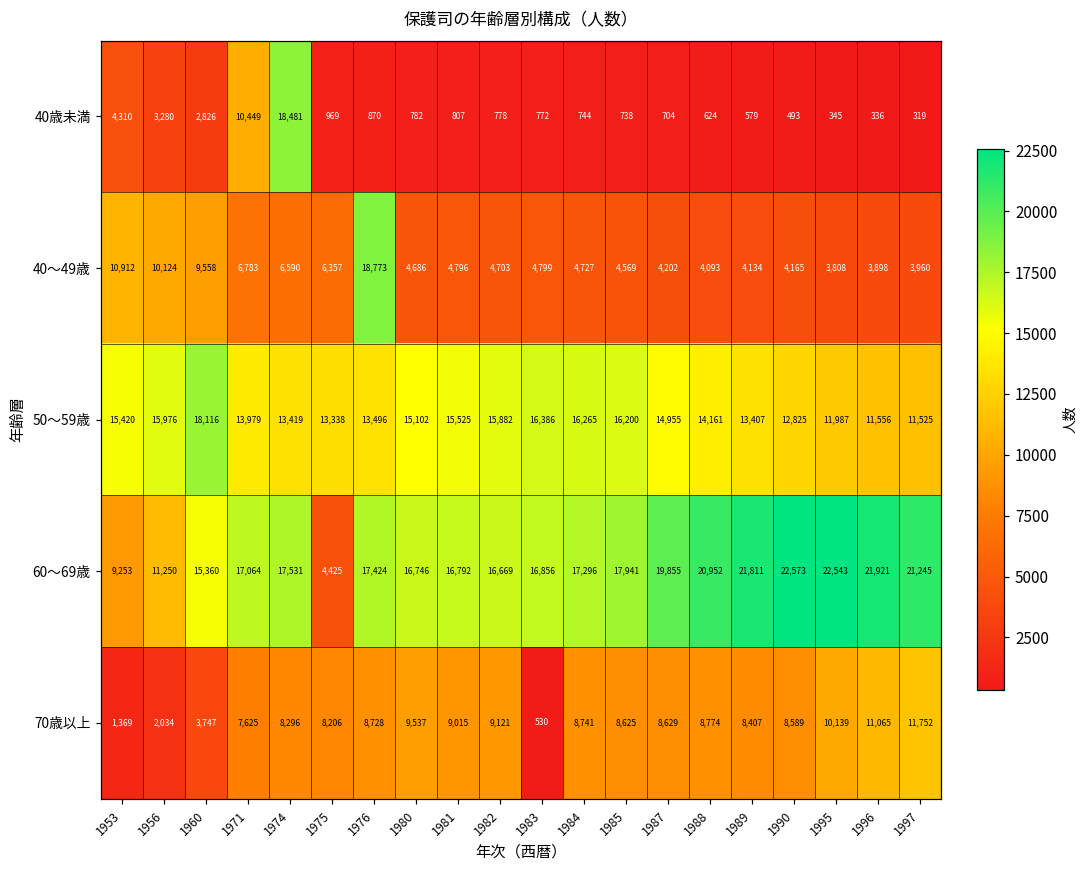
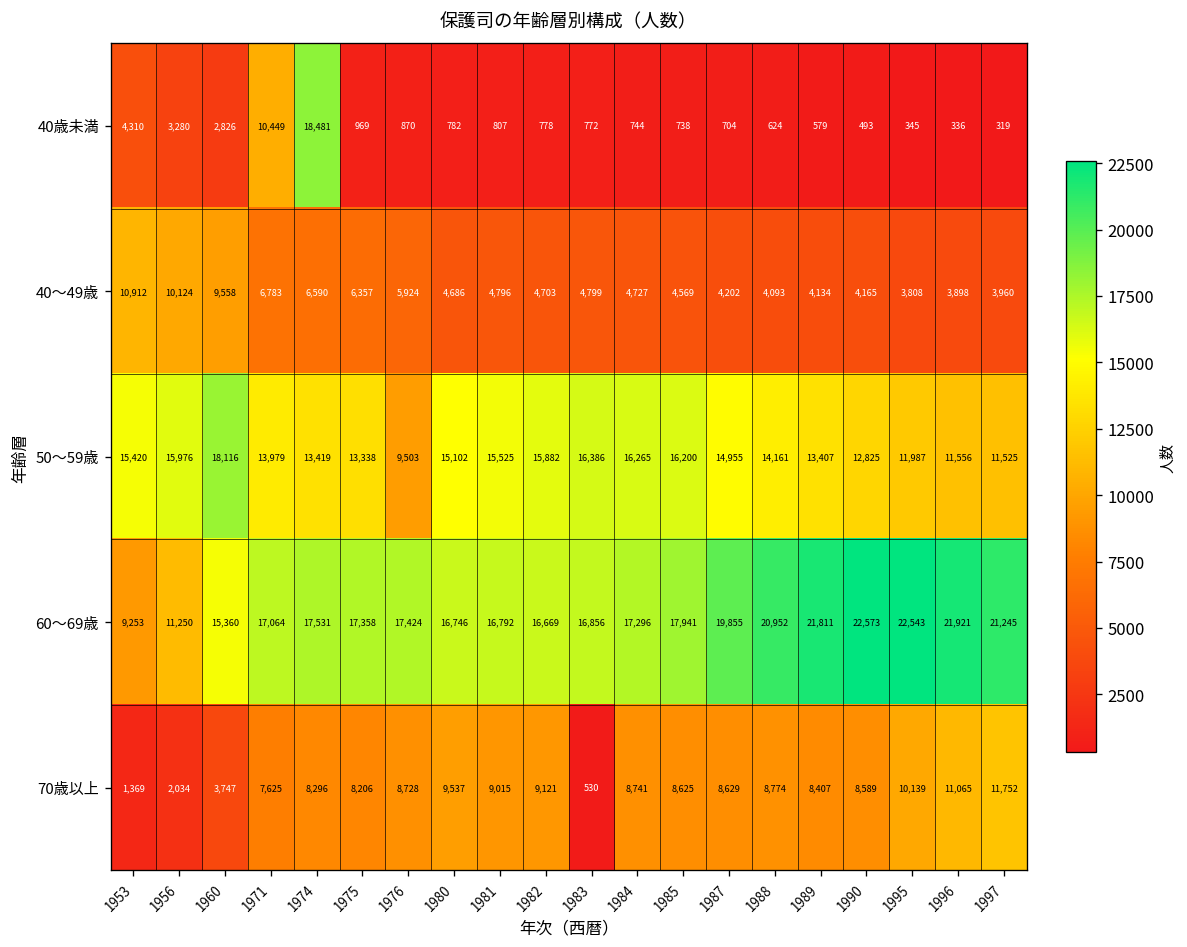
40～49歳, 1976: 18,773 -> 5,924
50～59歳, 1976: 13,496 -> 9,503
60～69歳, 1975: 4,425 -> 17,358
